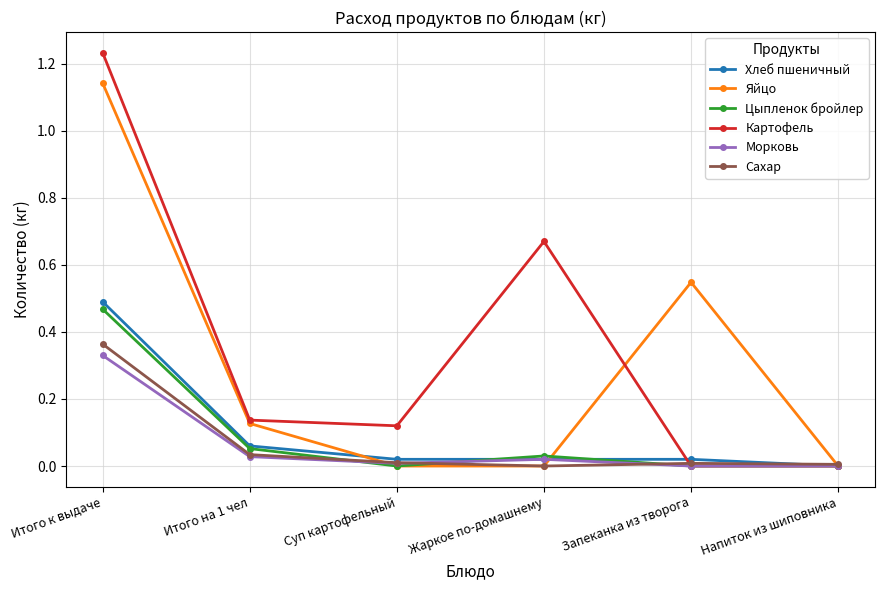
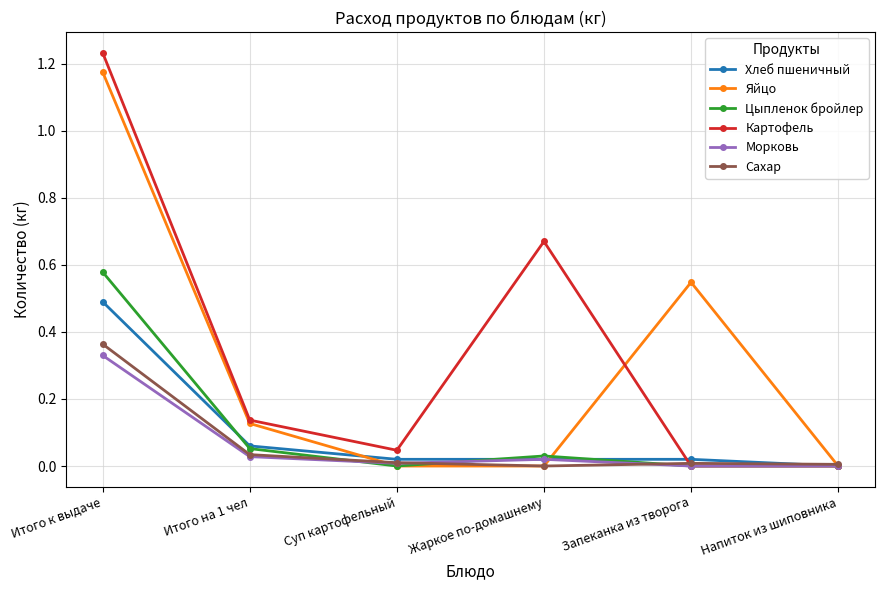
Яйцо, Итого к выдаче: 1.14 -> 1.18
Цыпленок бройлер, Итого к выдаче: 0.47 -> 0.58
Картофель, Суп картофельный: 0.12 -> 0.05
